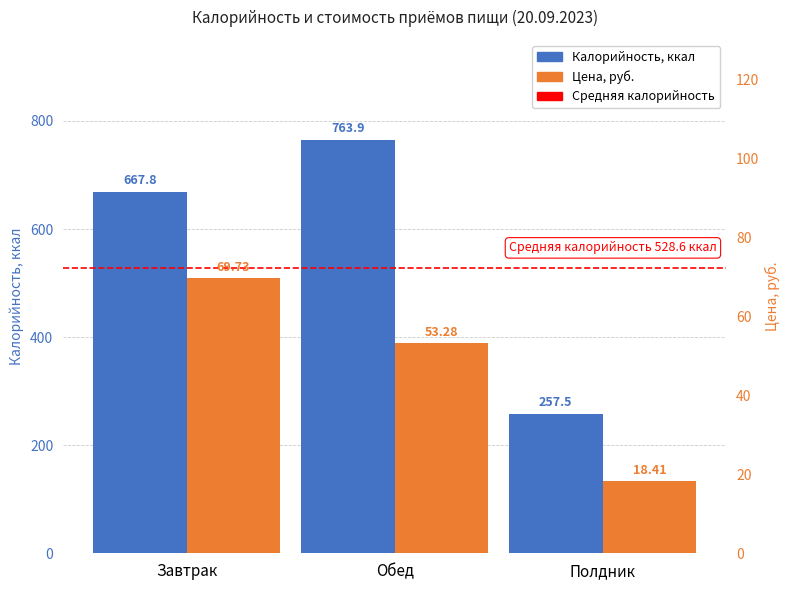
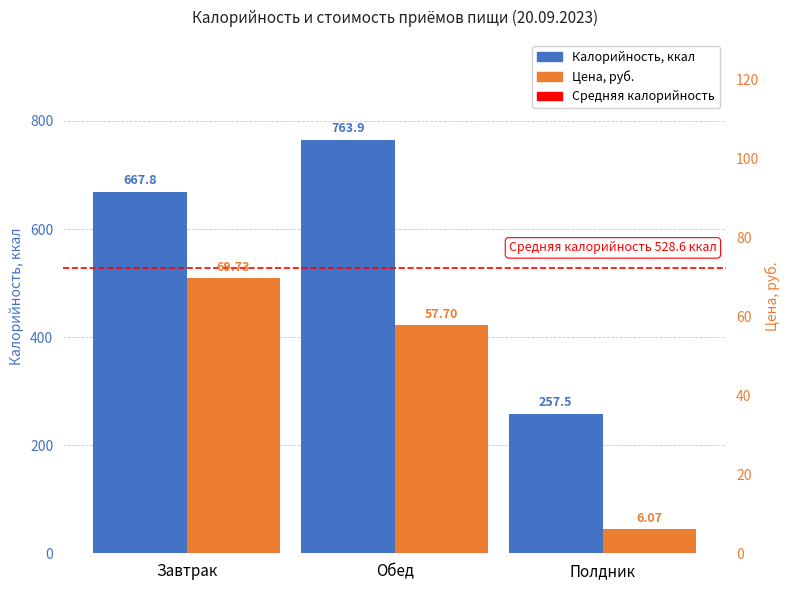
Цена, руб., Обед: 53.28 -> 57.70
Цена, руб., Полдник: 18.41 -> 6.07
